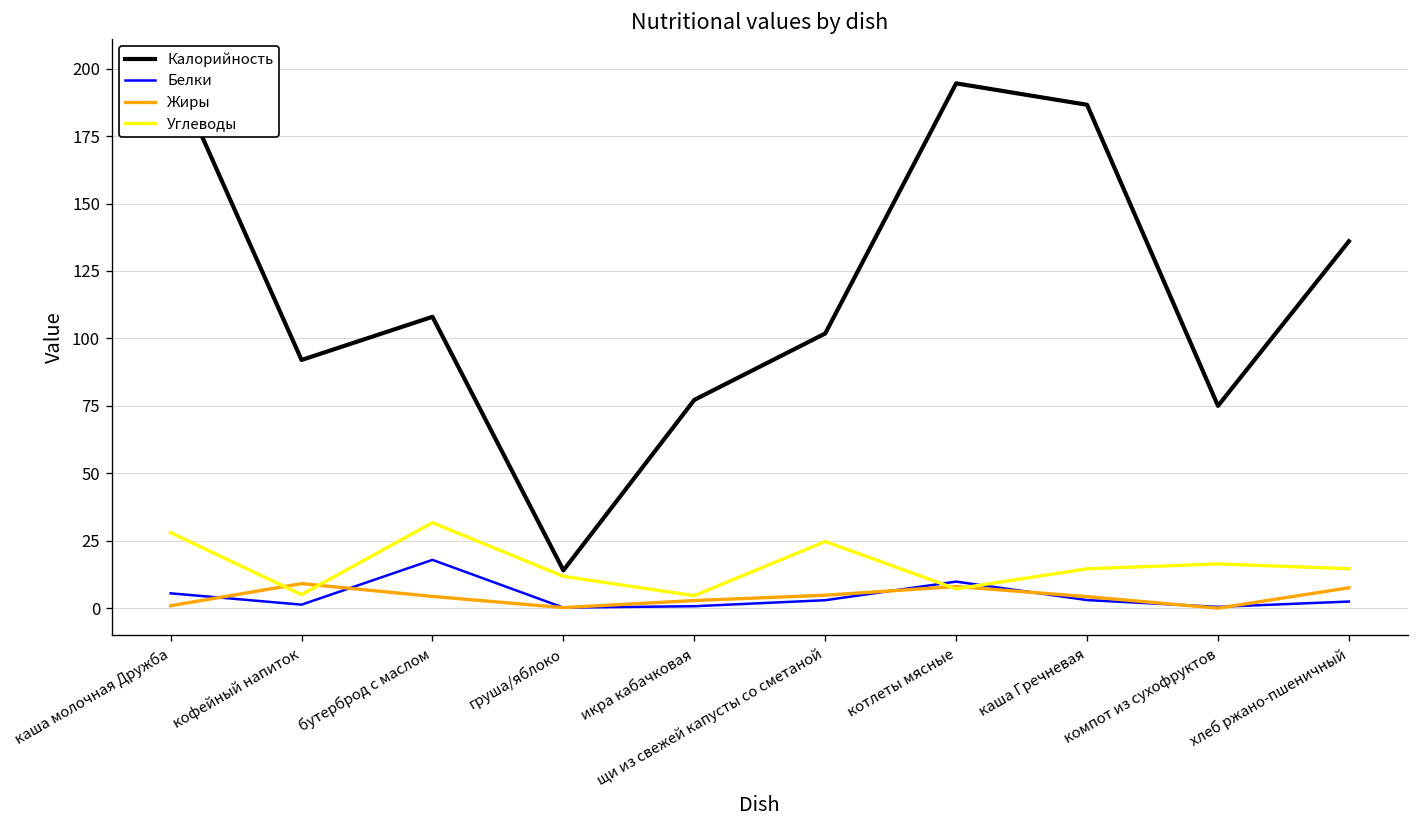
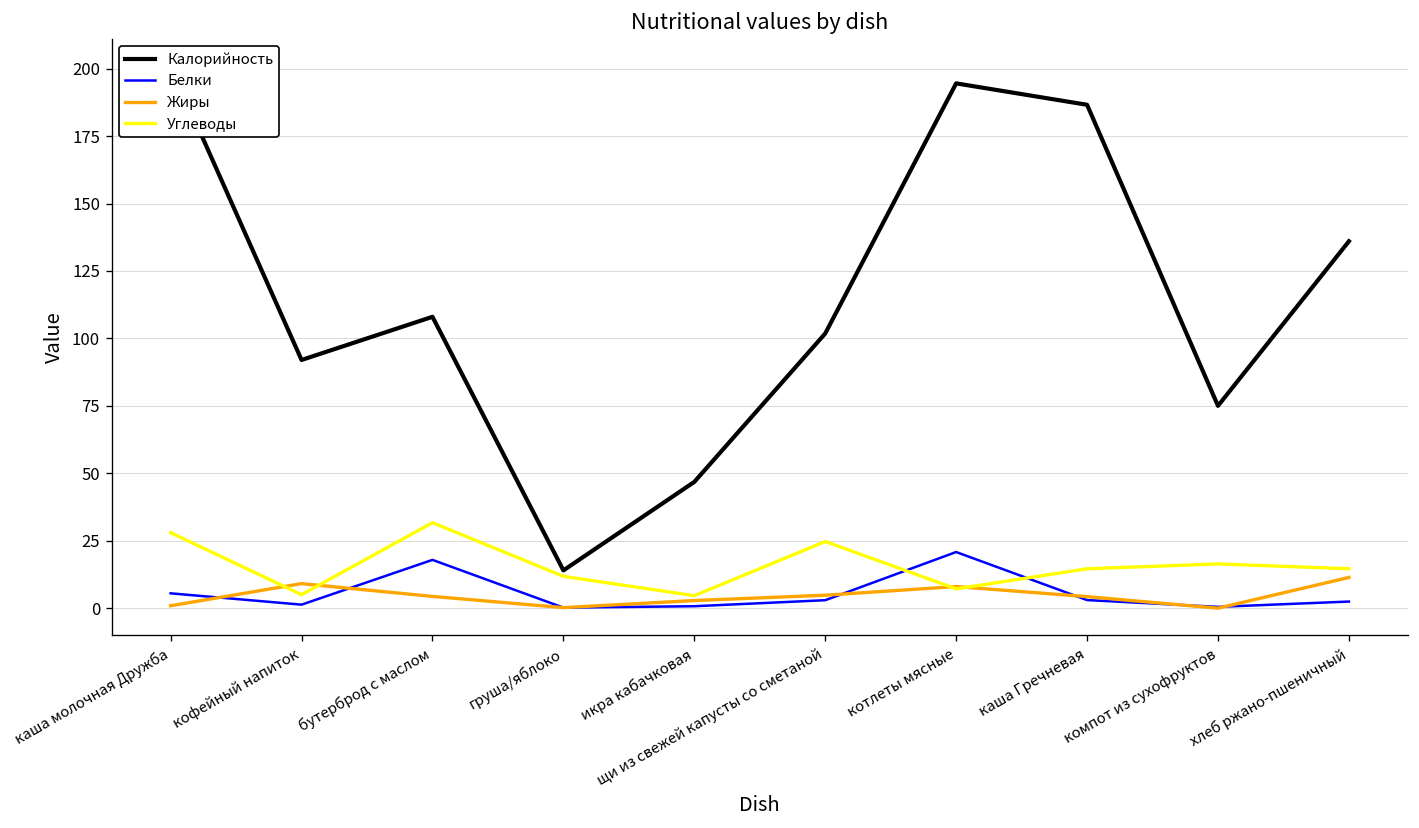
Калорийность, икра кабачковая: 77 -> 47
Белки, котлеты мясные: 10 -> 21
Жиры, хлеб ржано-пшеничный: 8 -> 11
